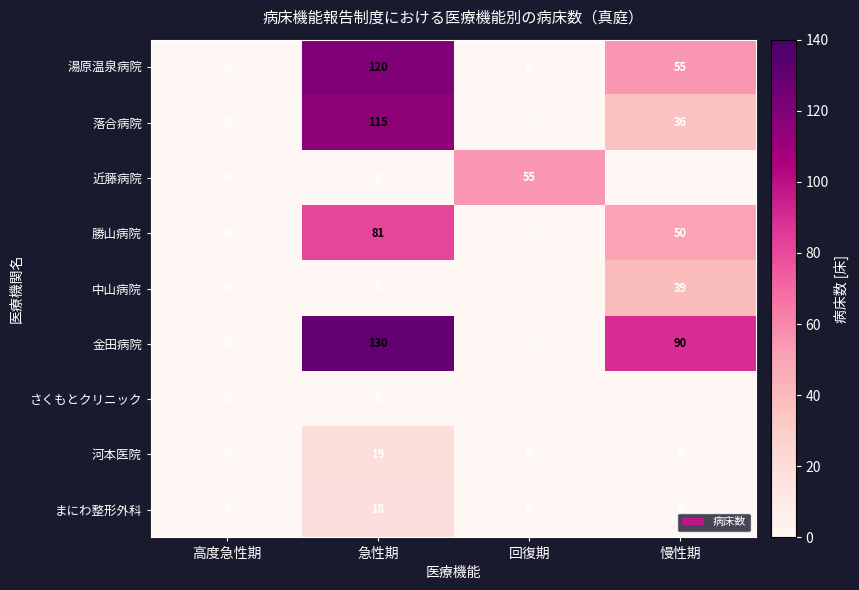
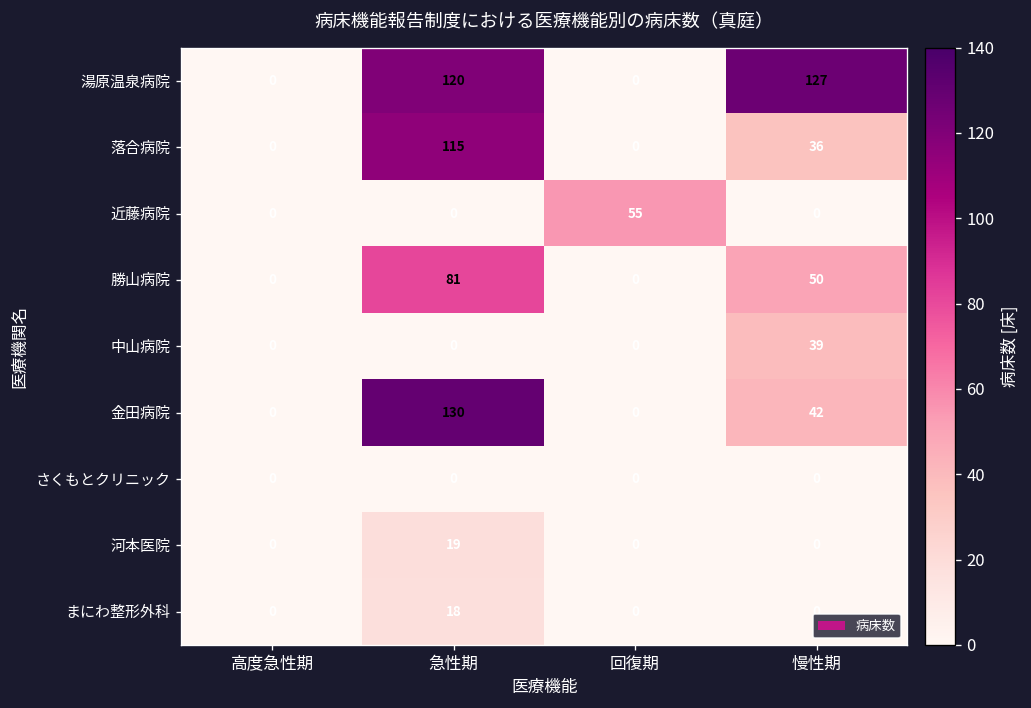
湯原温泉病院, 慢性期: 55 -> 127
金田病院, 慢性期: 90 -> 42
